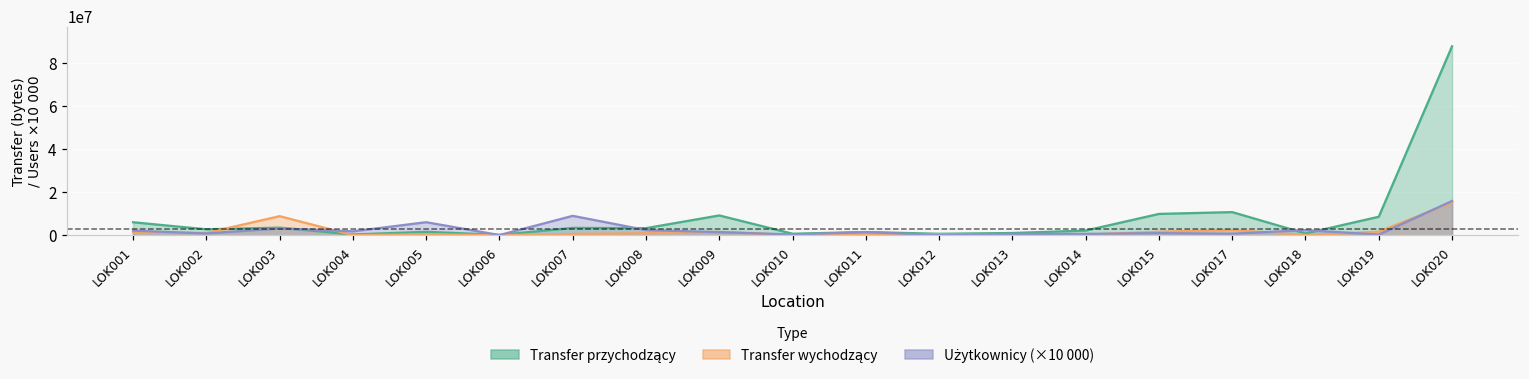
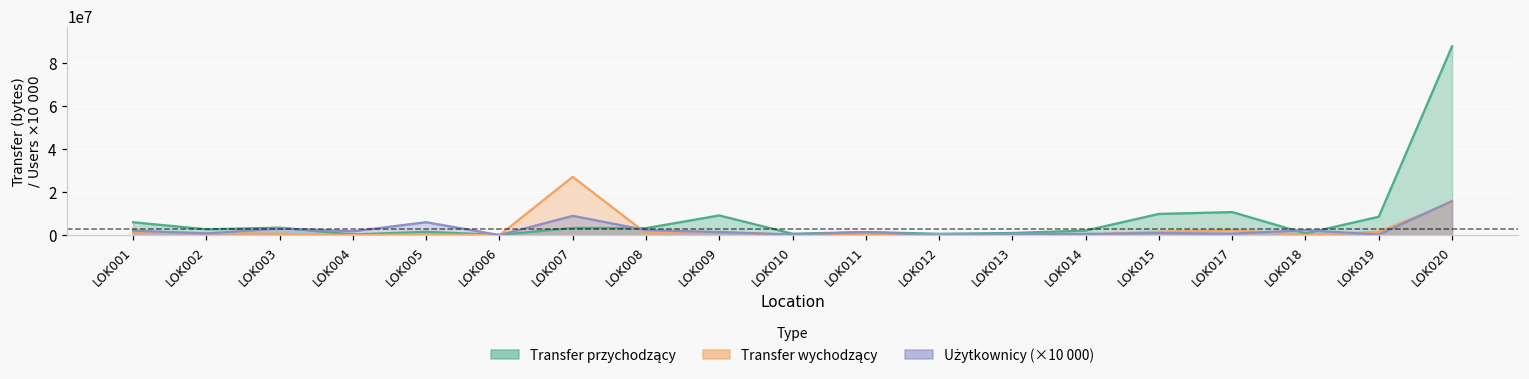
Transfer wychodzący, LOK003: 9000000 -> 1000000
Transfer wychodzący, LOK007: 1000000 -> 27000000
